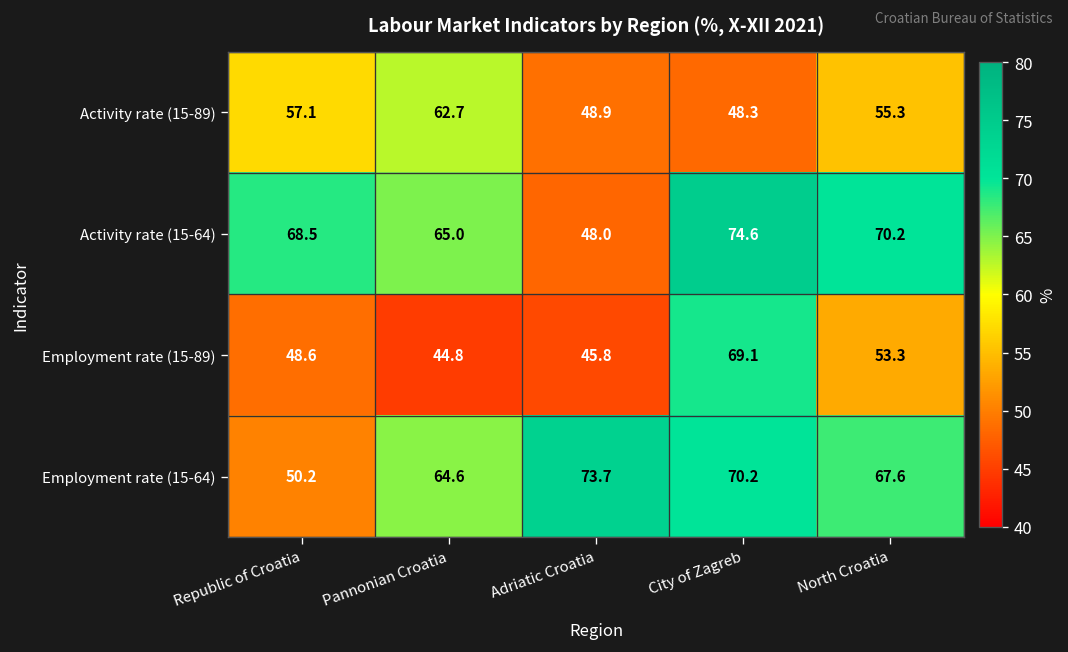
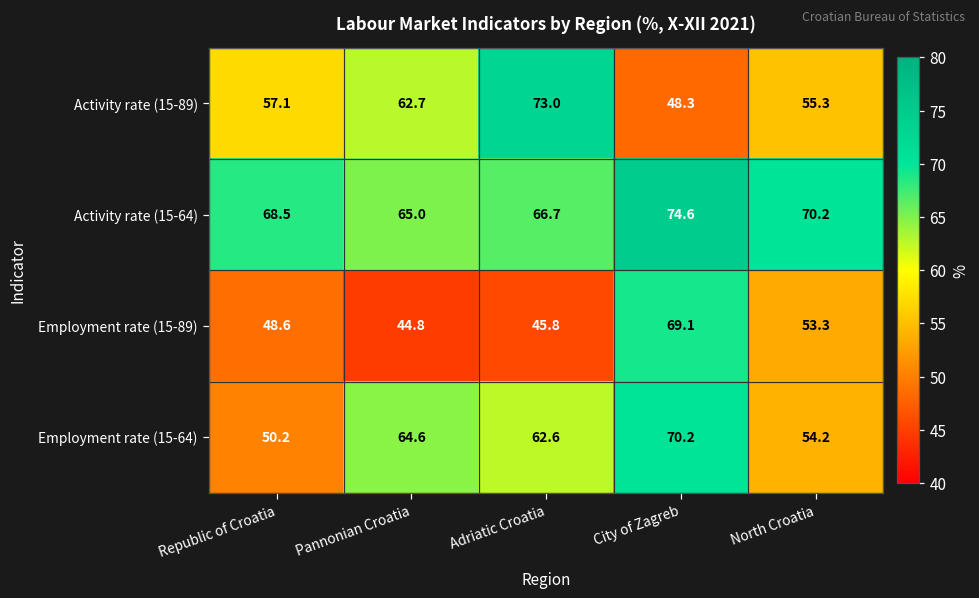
Activity rate (15-89), Adriatic Croatia: 48.9 -> 73.0
Activity rate (15-64), Adriatic Croatia: 48.0 -> 66.7
Employment rate (15-64), Adriatic Croatia: 73.7 -> 62.6
Employment rate (15-64), North Croatia: 67.6 -> 54.2
